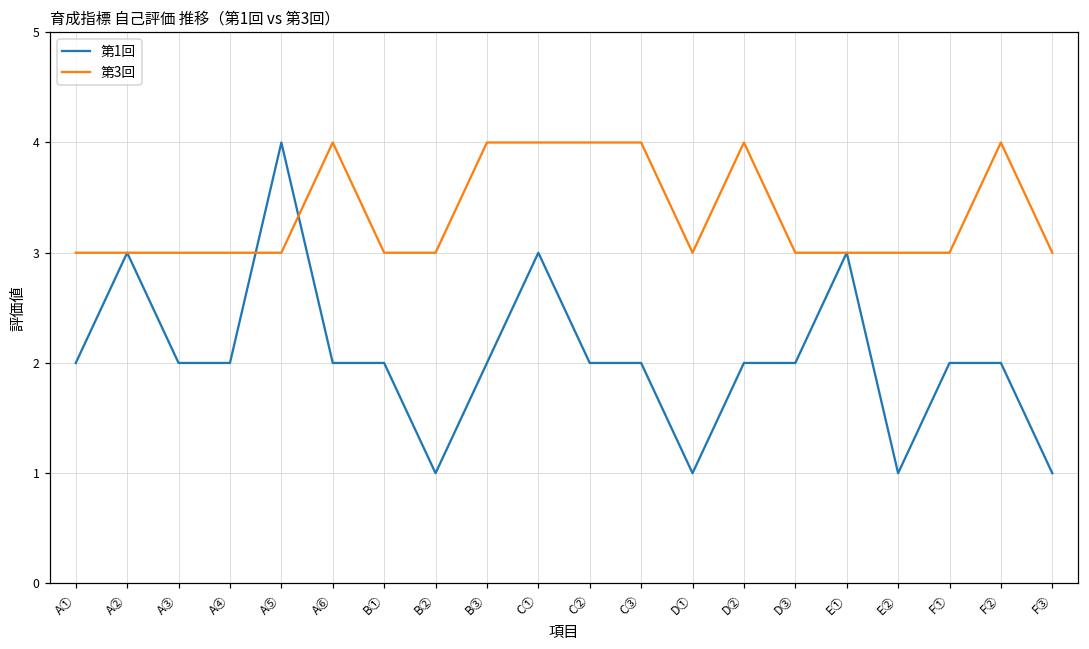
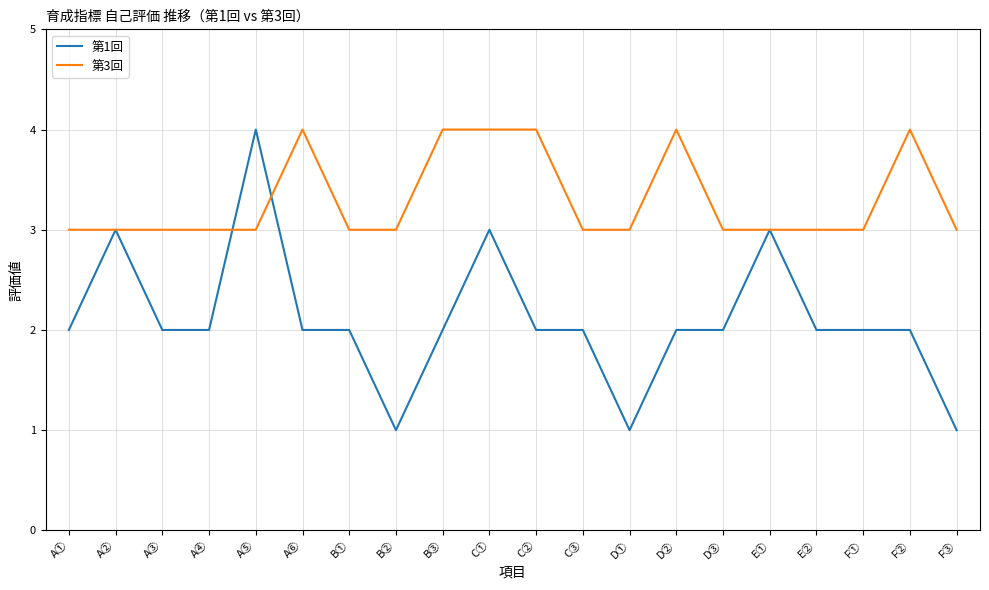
第3回, C③: 4 -> 3
第1回, E②: 1 -> 2
